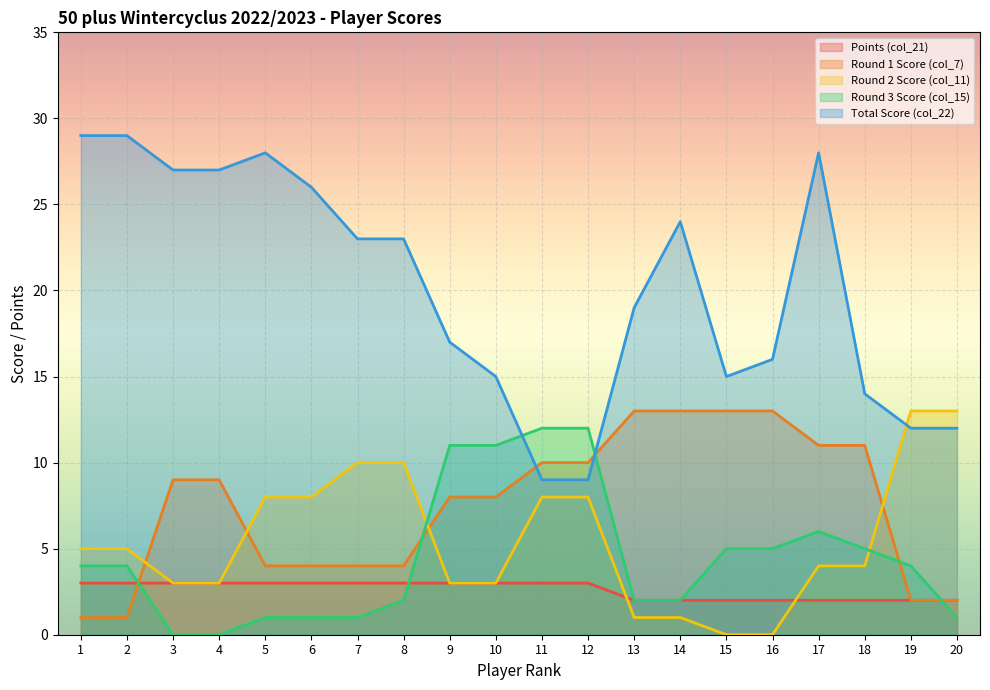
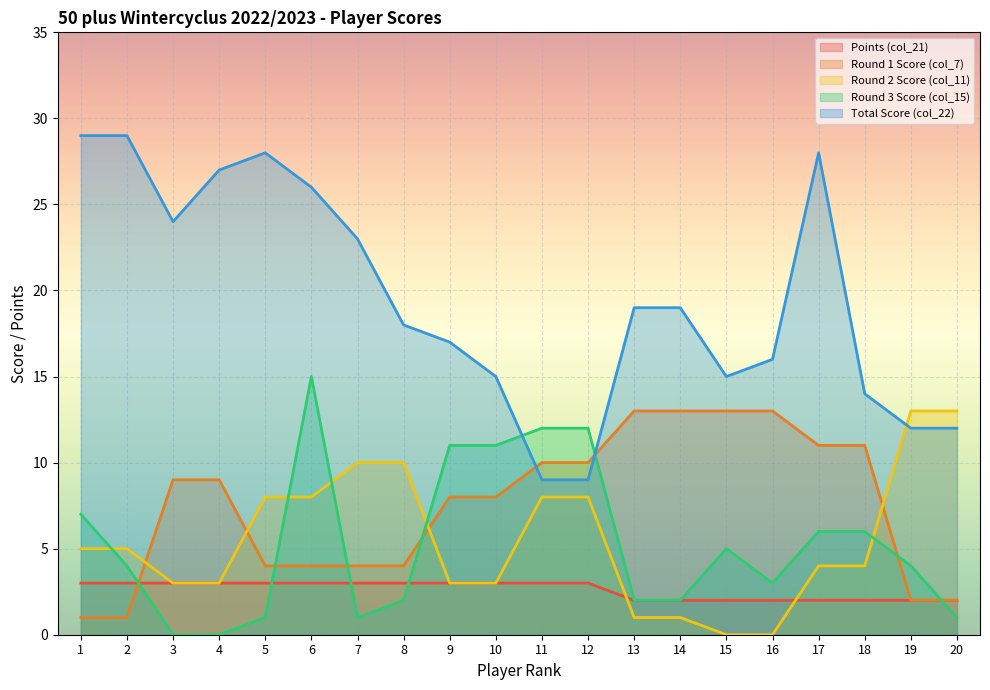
Round 3 Score (col_15), 1: 4 -> 7
Total Score (col_22), 3: 27 -> 24
Round 3 Score (col_15), 6: 1 -> 15
Total Score (col_22), 8: 23 -> 18
Total Score (col_22), 14: 24 -> 19
Round 3 Score (col_15), 16: 5 -> 3
Round 3 Score (col_15), 18: 5 -> 6
